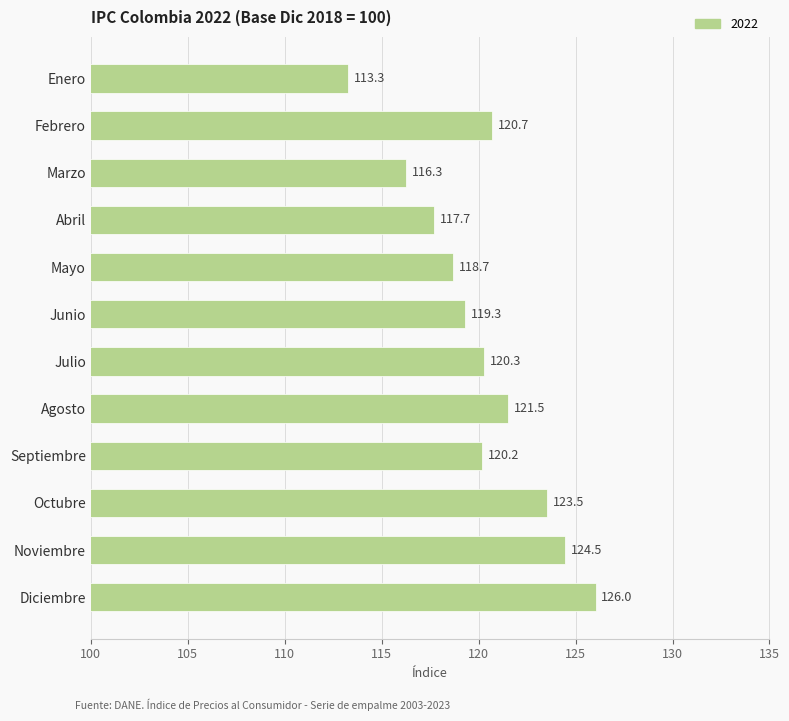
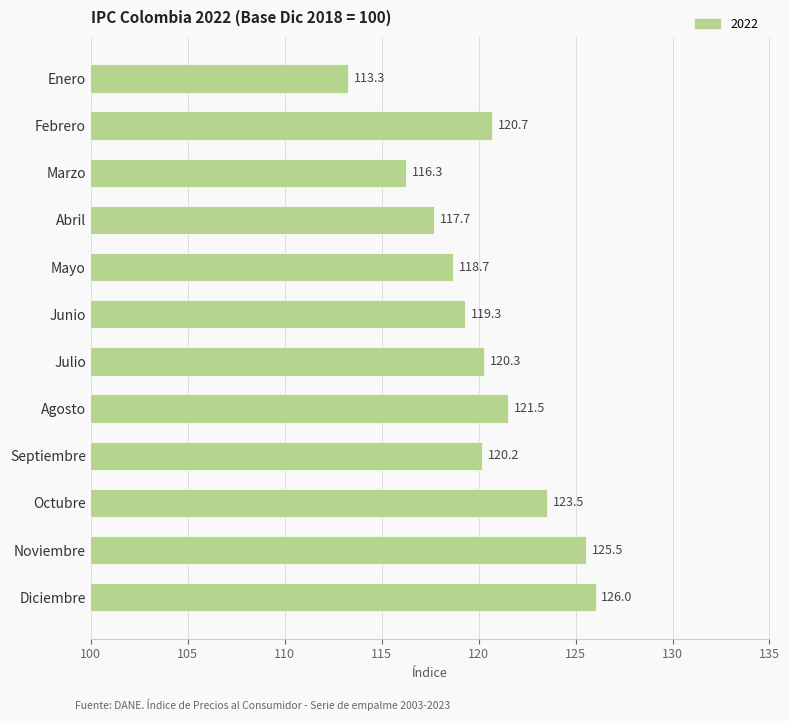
Noviembre: 124.5 -> 125.5
